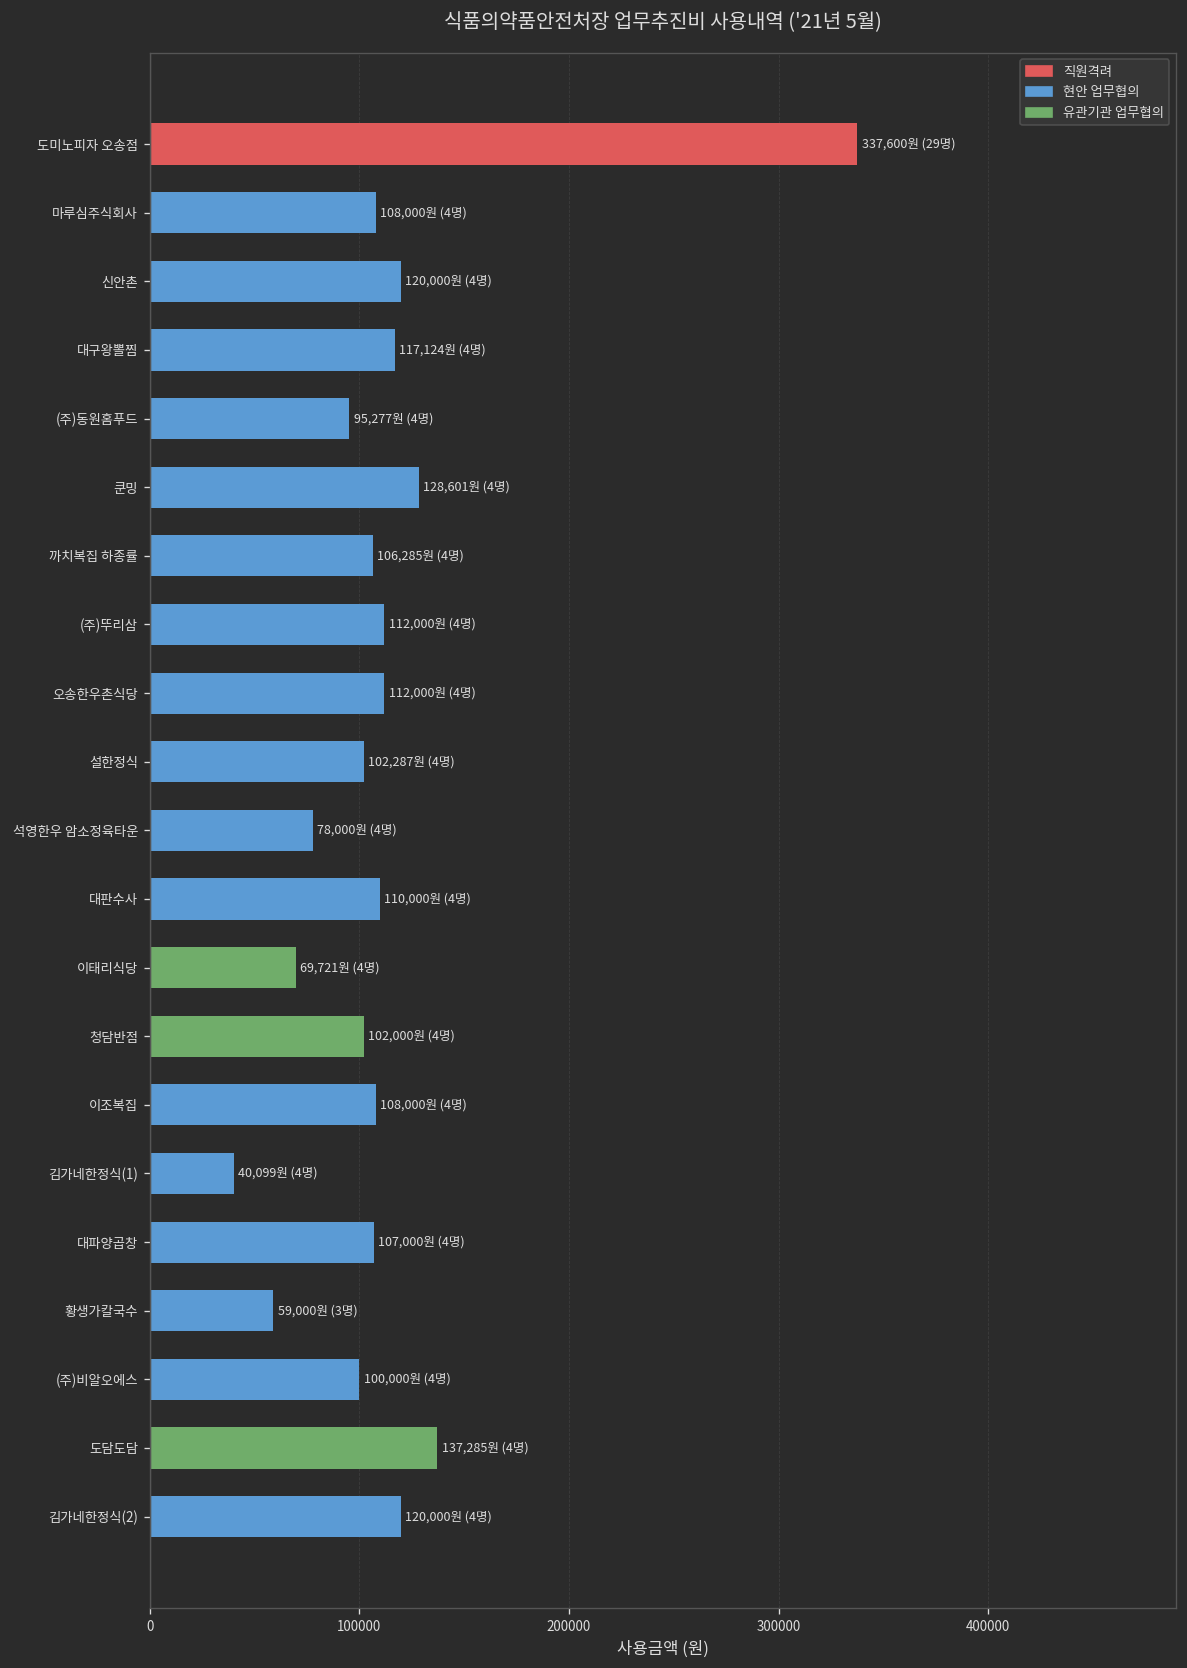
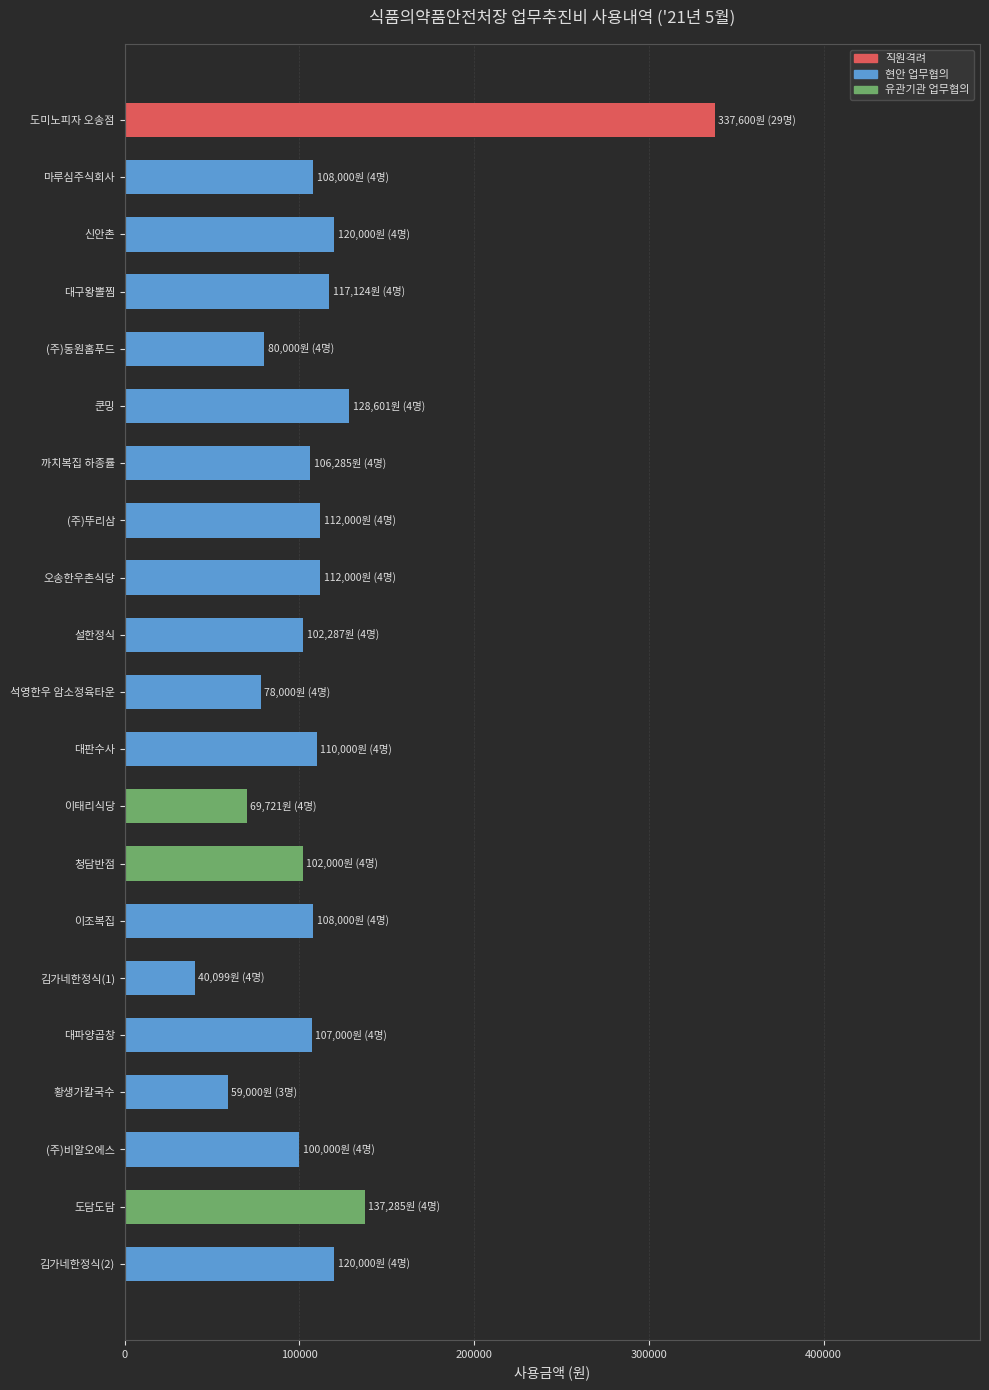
(주)동원홈푸드: 95,277원 -> 80,000원
